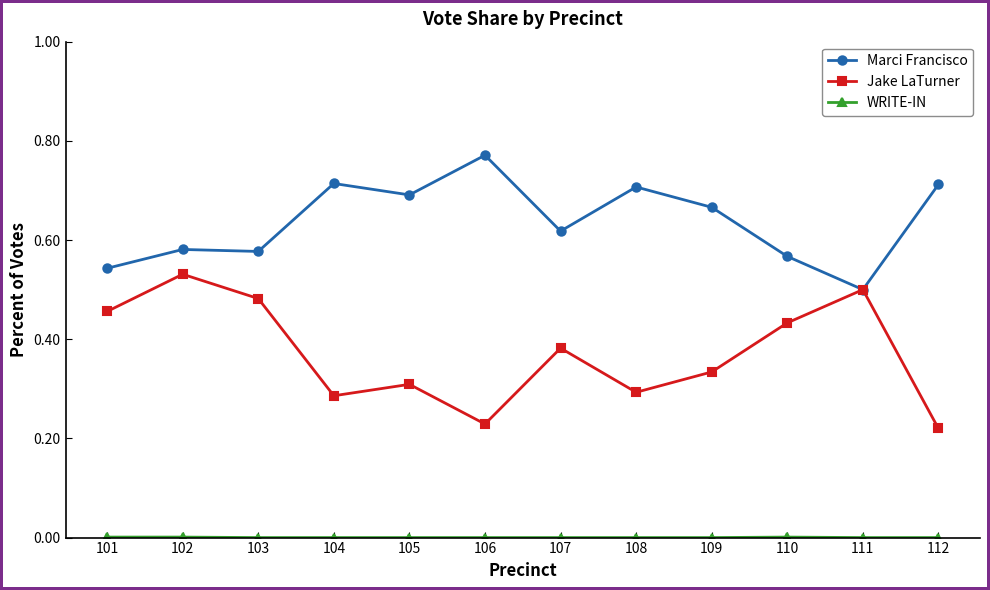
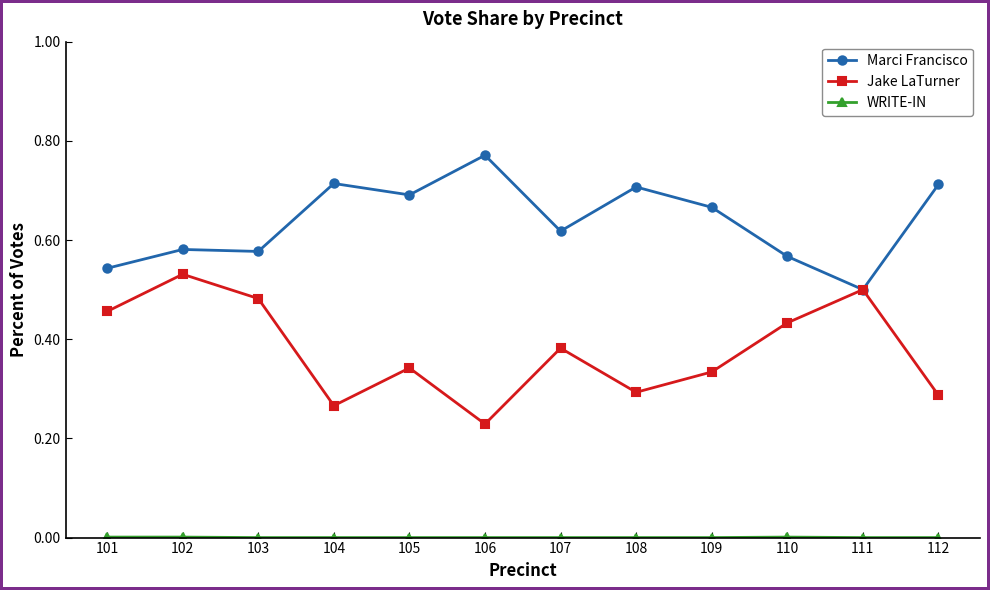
Jake LaTurner, 104: 0.29 -> 0.27
Jake LaTurner, 105: 0.31 -> 0.34
Jake LaTurner, 112: 0.22 -> 0.29
